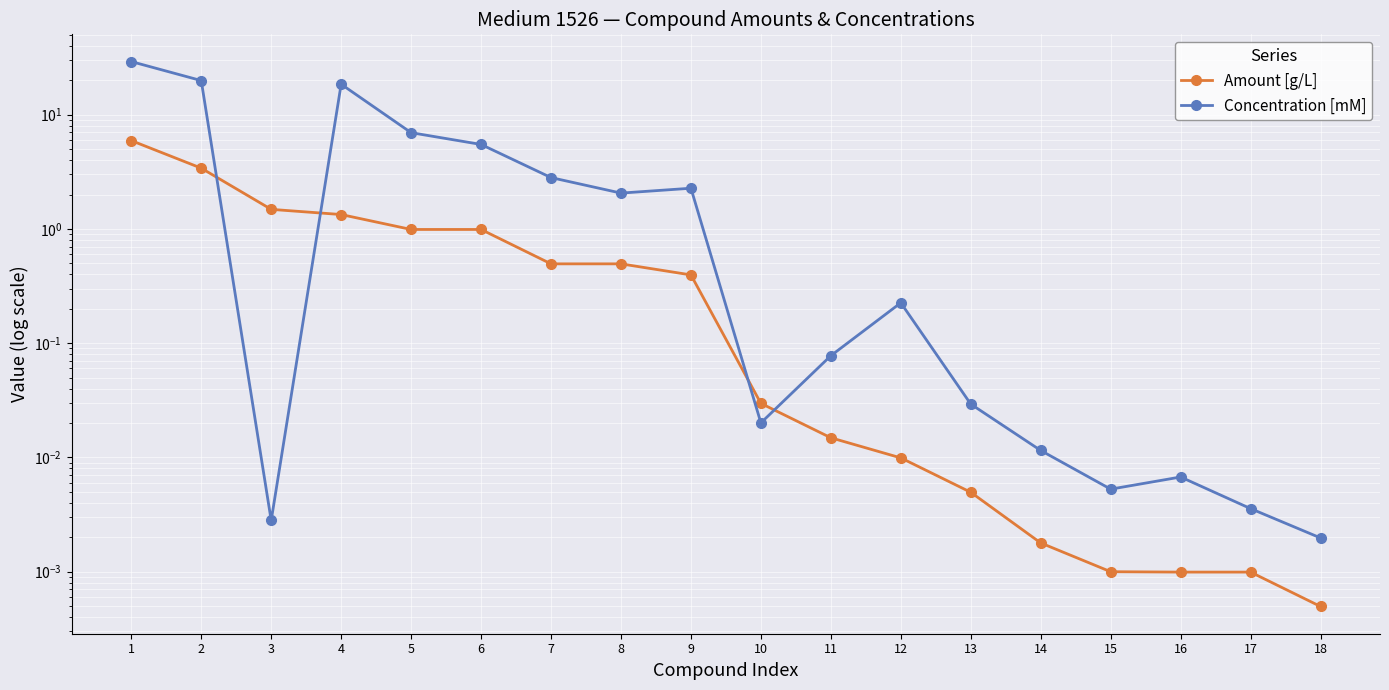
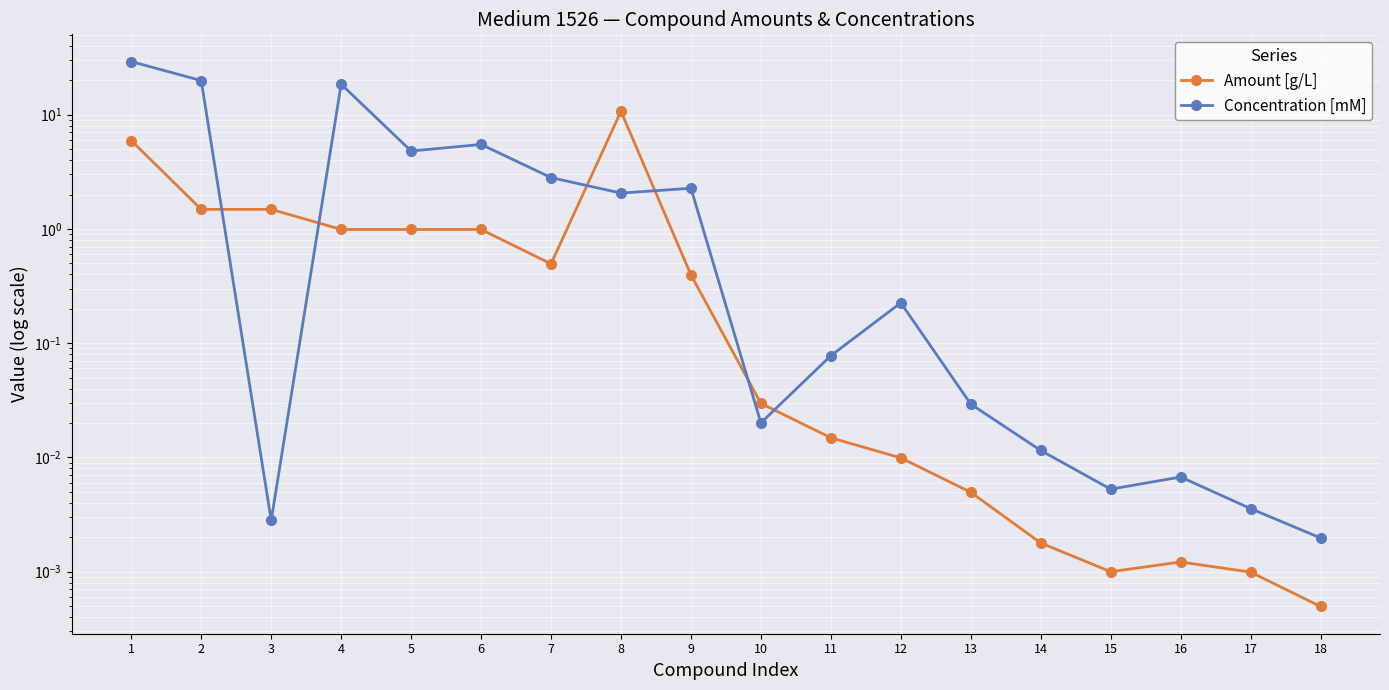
Amount [g/L], 2: 3.4 -> 1.5
Amount [g/L], 4: 1.3 -> 1.0
Concentration [mM], 5: 7 -> 4.8
Amount [g/L], 8: 0.49 -> 11
Amount [g/L], 16: 0.0010 -> 0.0012
